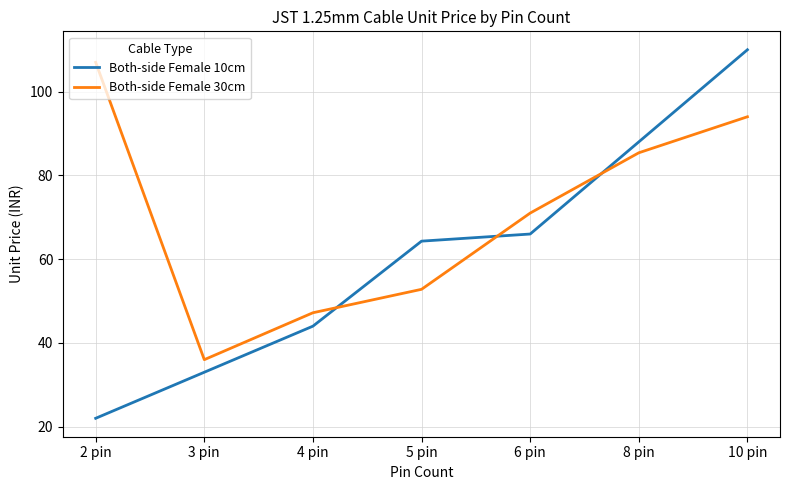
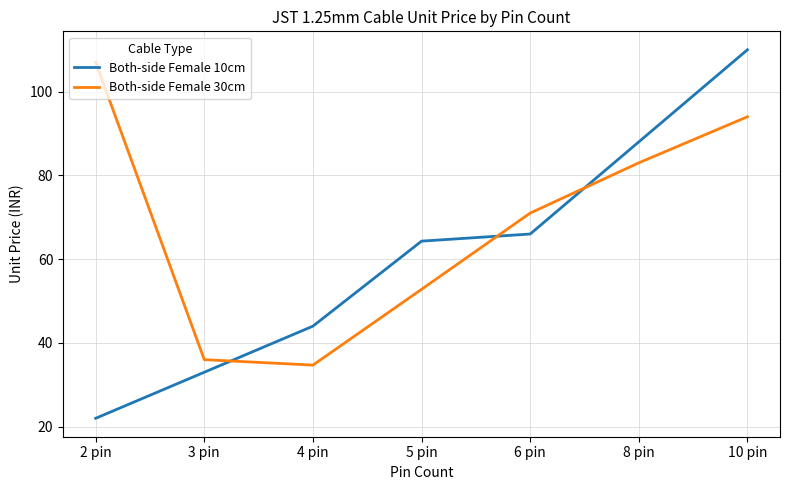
Both-side Female 30cm, 4 pin: 47 -> 35
Both-side Female 30cm, 8 pin: 85 -> 83
